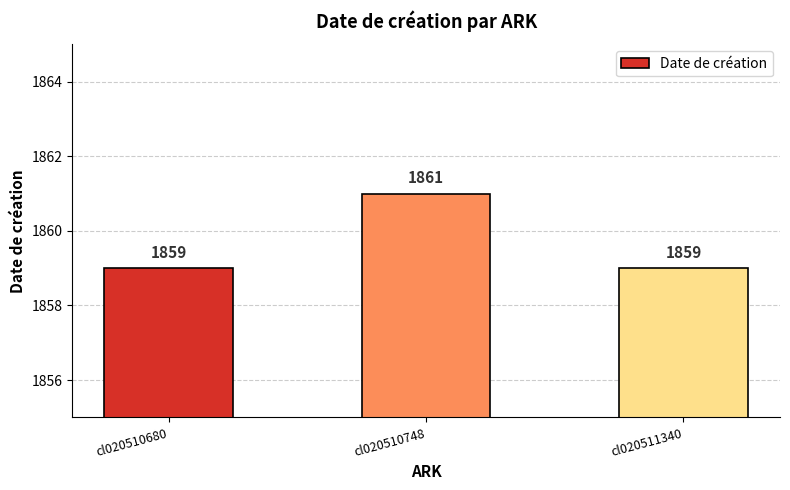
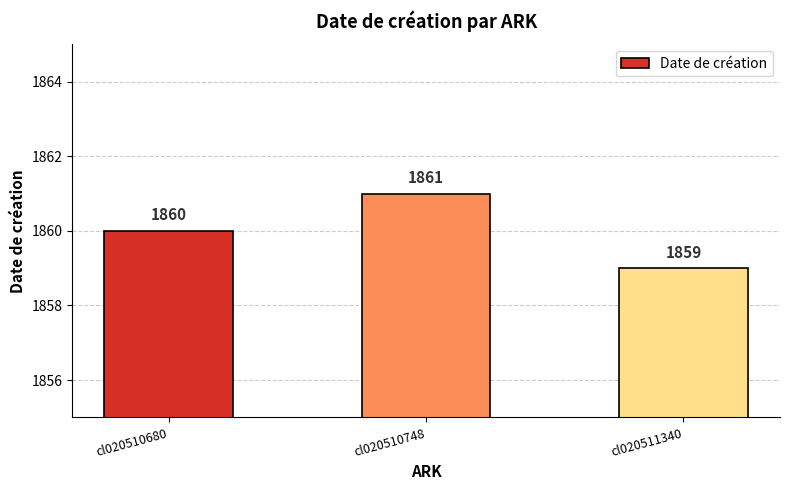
cl020510680: 1859 -> 1860
